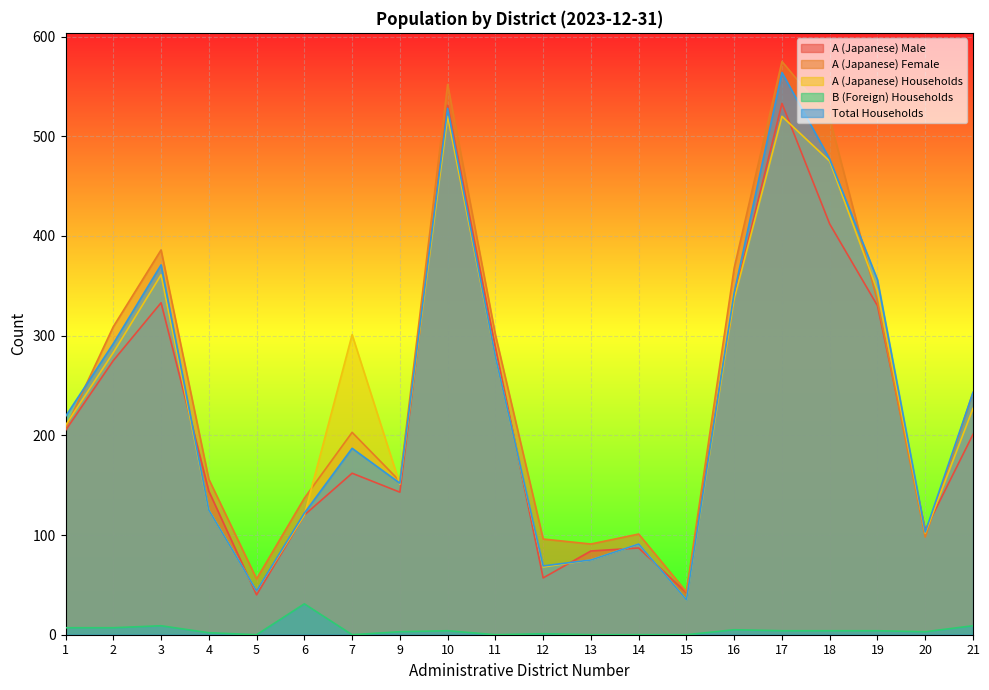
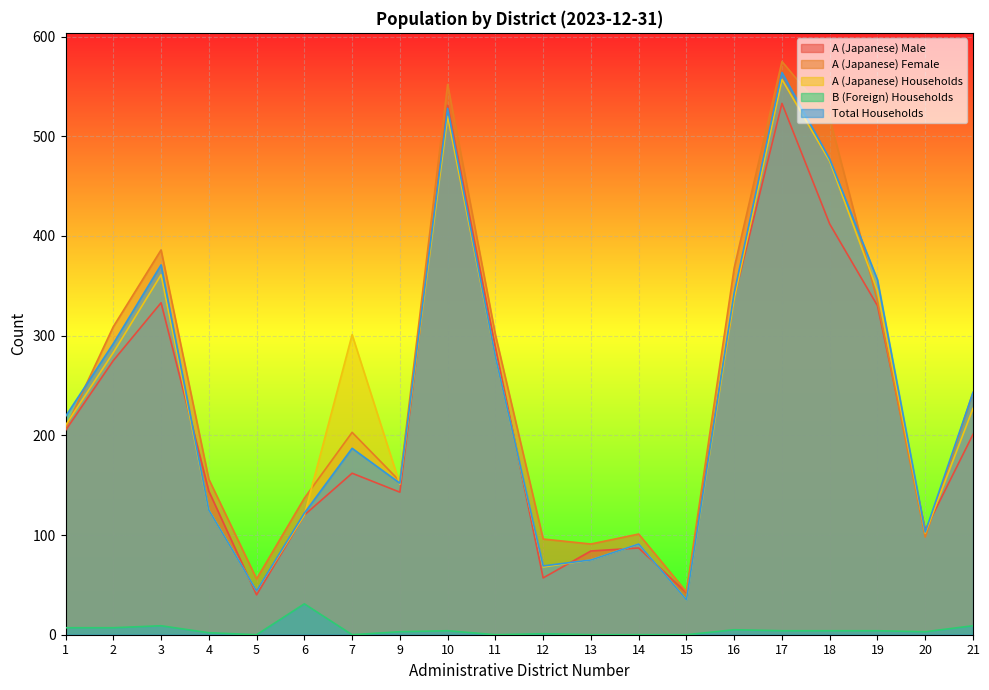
A (Japanese) Households, 17: 520 -> 560
